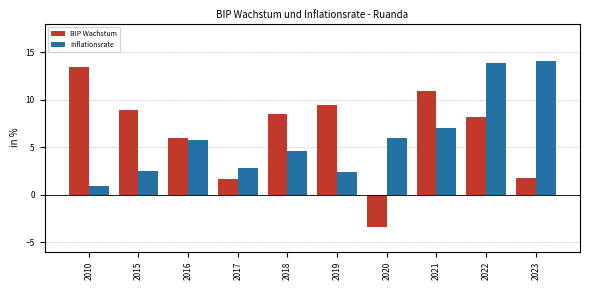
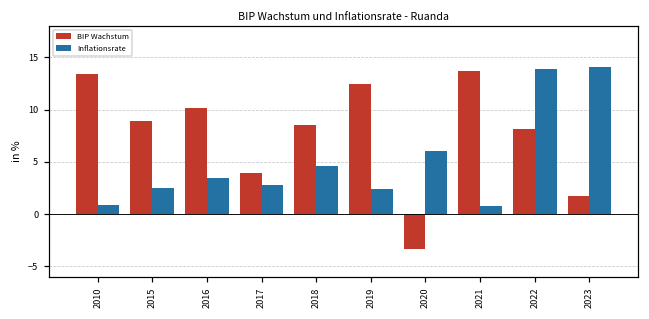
BIP Wachstum, 2016: 6 -> 10
Inflationsrate, 2016: 6 -> 3
BIP Wachstum, 2017: 2 -> 4
BIP Wachstum, 2019: 9 -> 12
BIP Wachstum, 2021: 11 -> 14
Inflationsrate, 2021: 7 -> 1
